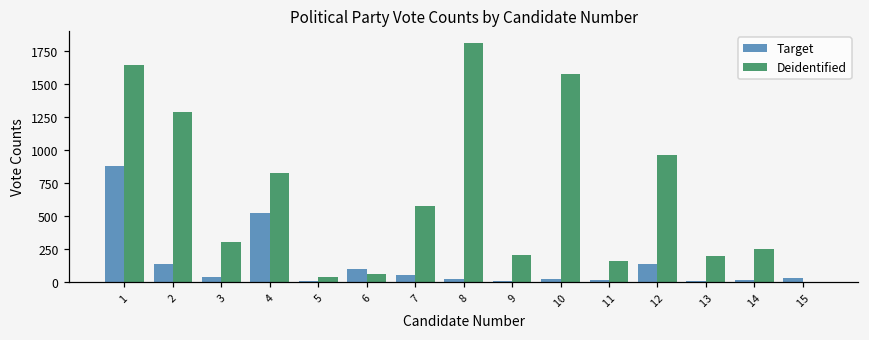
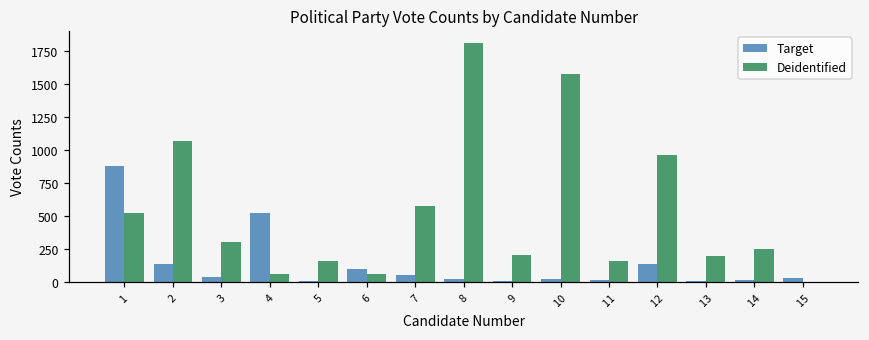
Deidentified, 1: 1650 -> 520
Deidentified, 2: 1290 -> 1070
Deidentified, 4: 830 -> 60
Deidentified, 5: 40 -> 160
